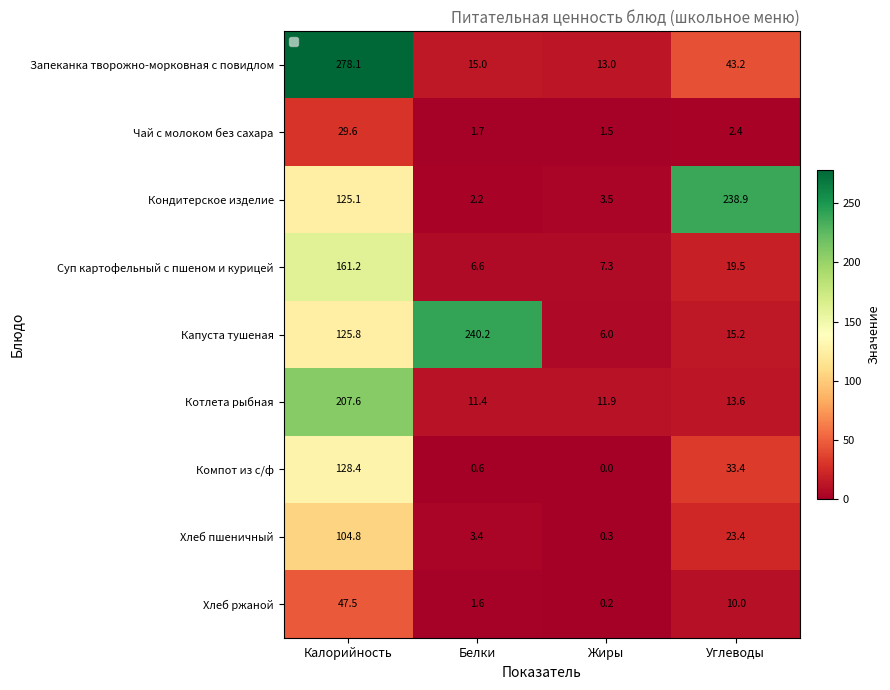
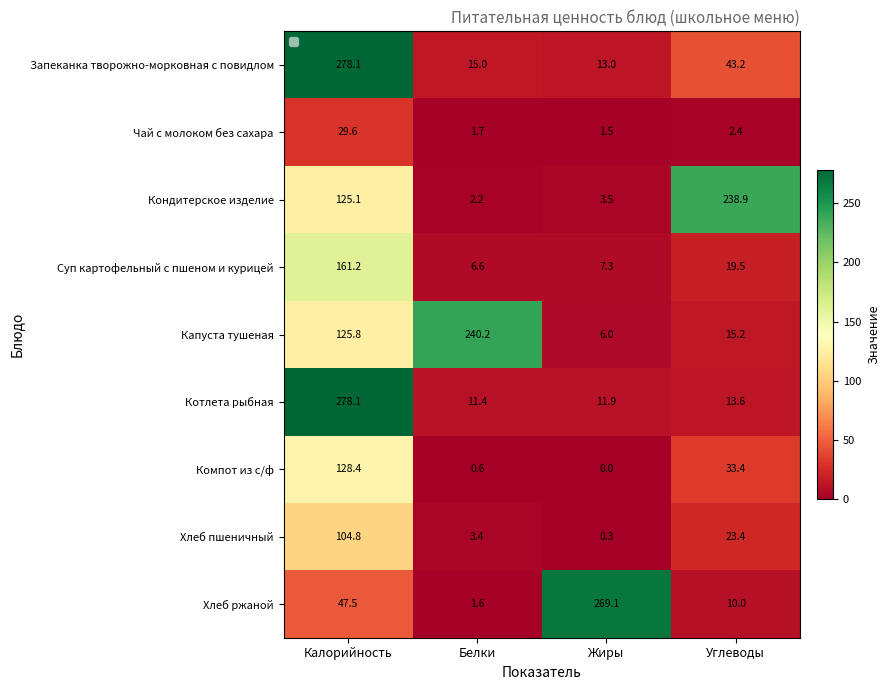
Котлета рыбная, Калорийность: 207.6 -> 278.1
Хлеб ржаной, Жиры: 0.2 -> 269.1
